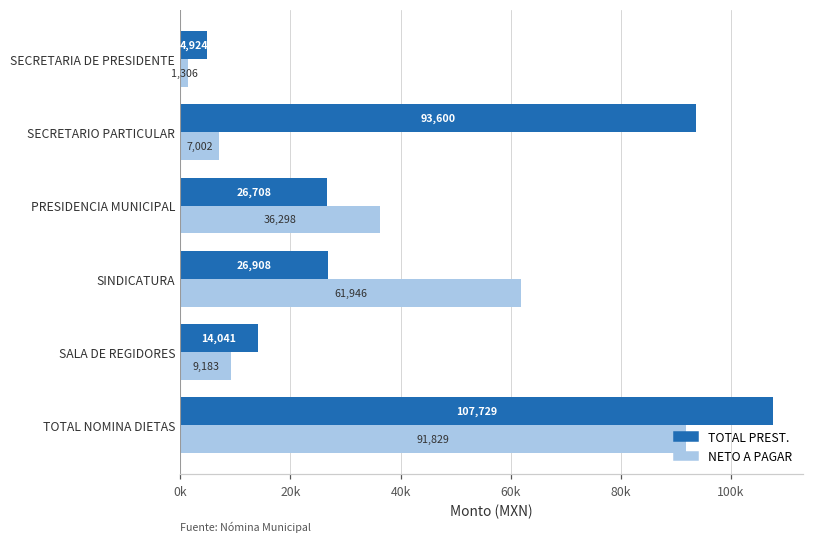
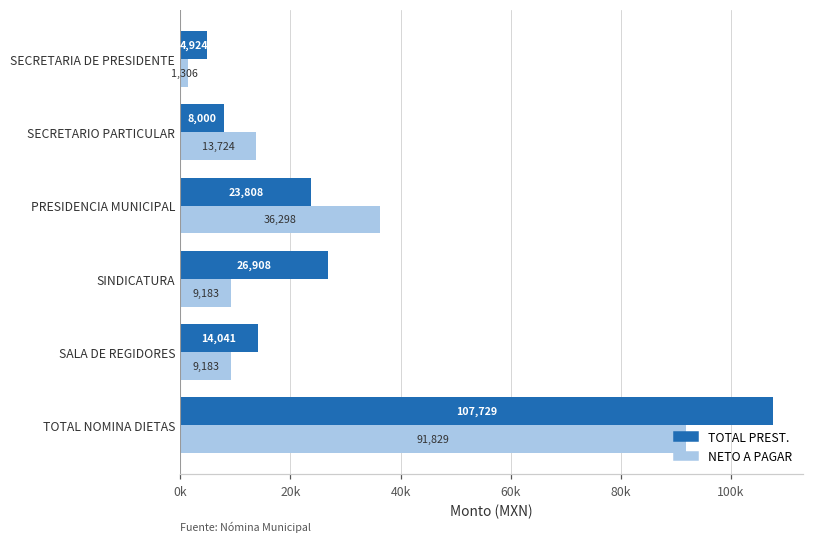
TOTAL PREST., SECRETARIO PARTICULAR: 93,600 -> 8,000
NETO A PAGAR, SECRETARIO PARTICULAR: 7,002 -> 13,724
TOTAL PREST., PRESIDENCIA MUNICIPAL: 26,708 -> 23,808
NETO A PAGAR, SINDICATURA: 61,946 -> 9,183
